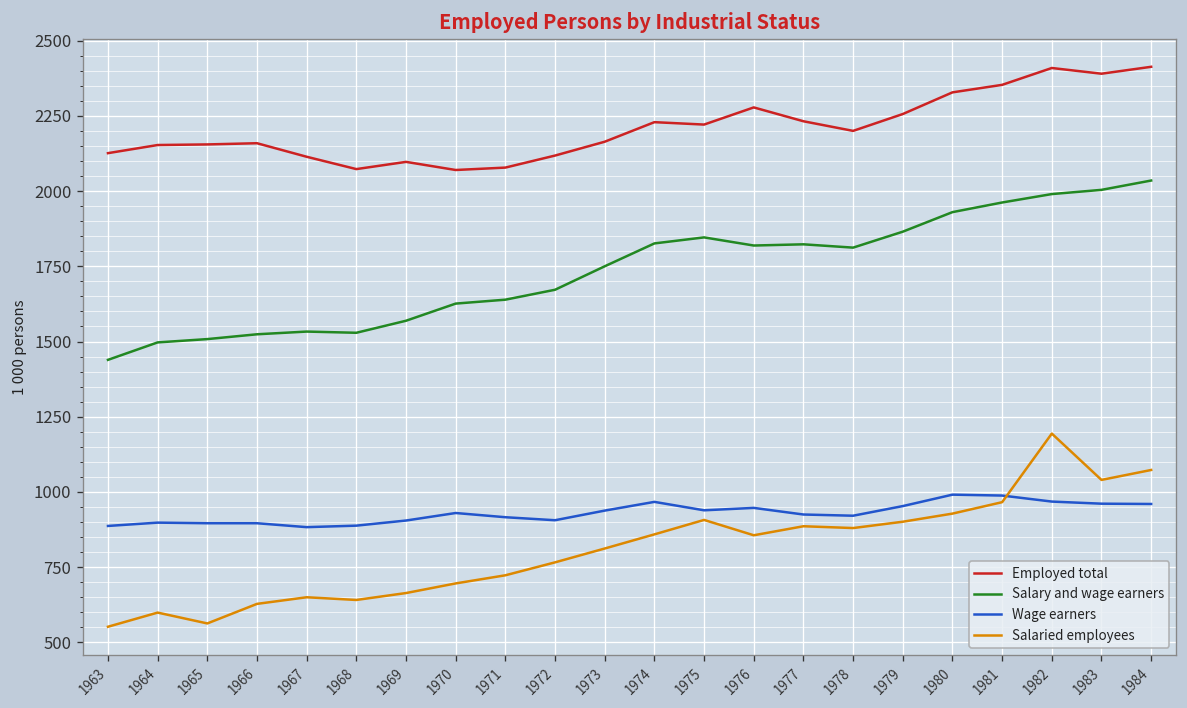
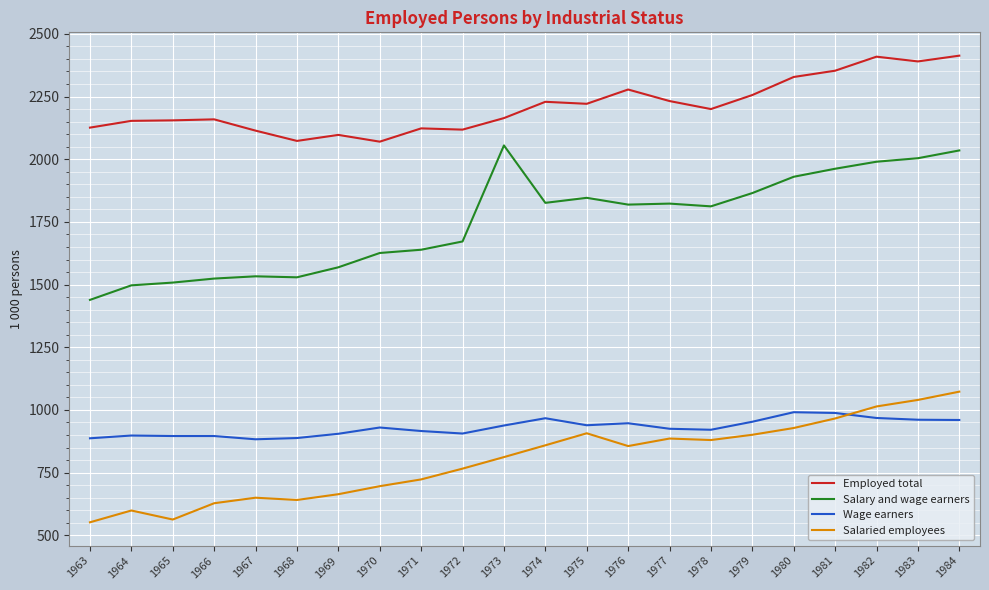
Employed total, 1971: 2080 -> 2120
Salary and wage earners, 1973: 1750 -> 2060
Salaried employees, 1982: 1190 -> 1010
